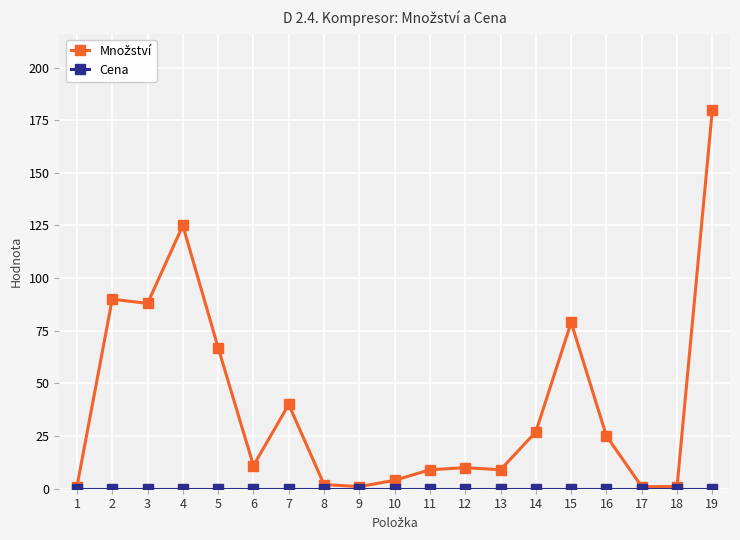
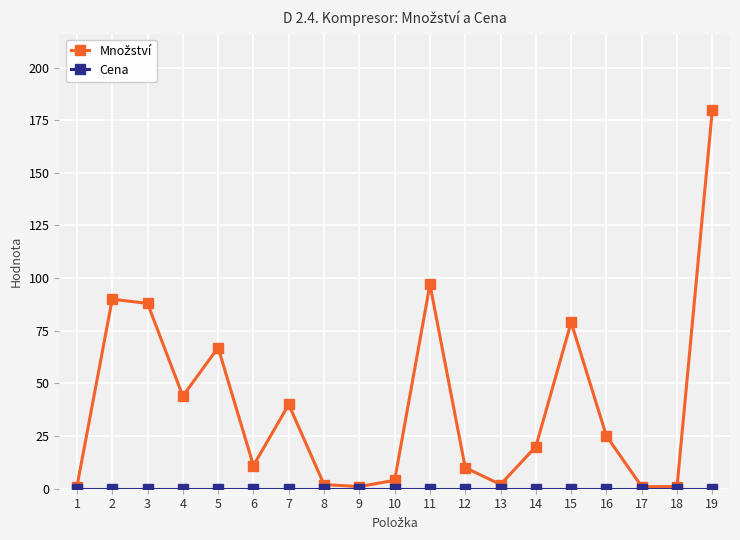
Množství, 4: 125 -> 44
Množství, 11: 9 -> 97
Množství, 13: 9 -> 2
Množství, 14: 27 -> 20
